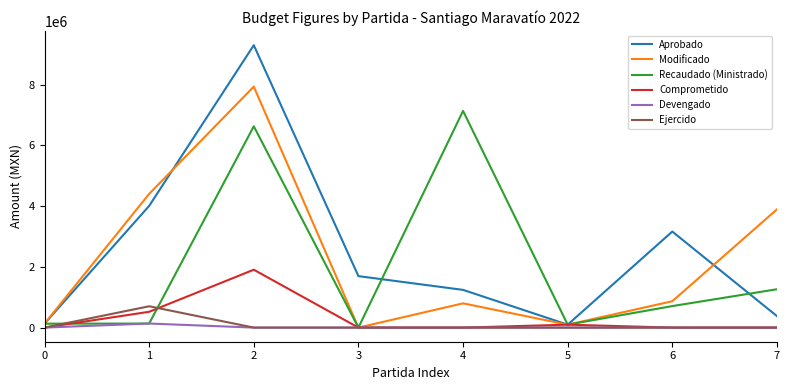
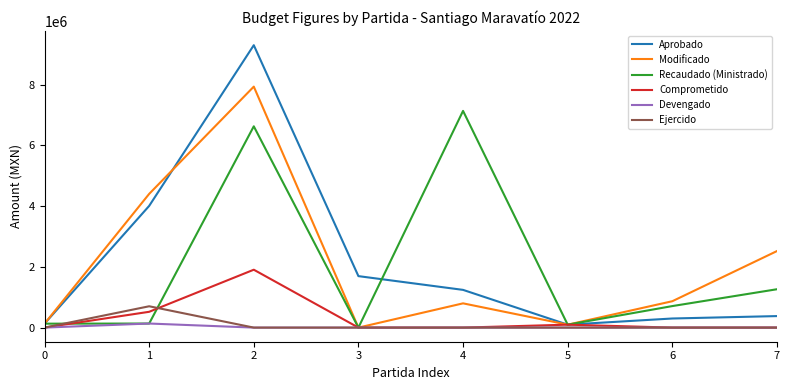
Aprobado, 6: 3200000 -> 300000
Modificado, 7: 3900000 -> 2500000
